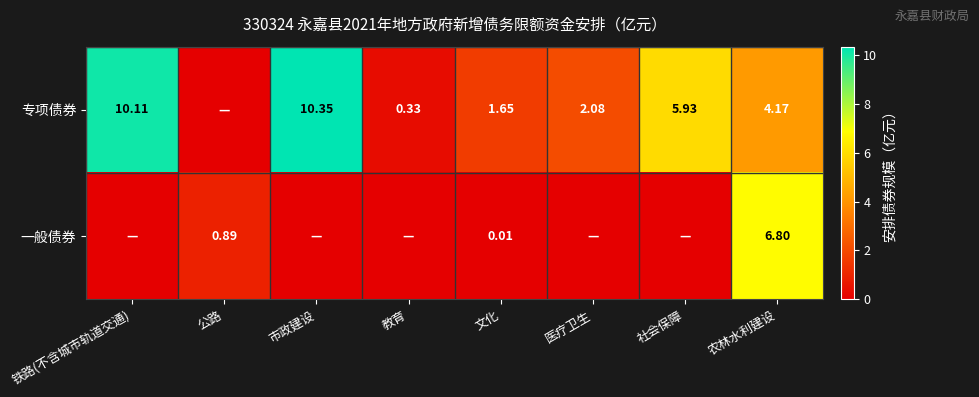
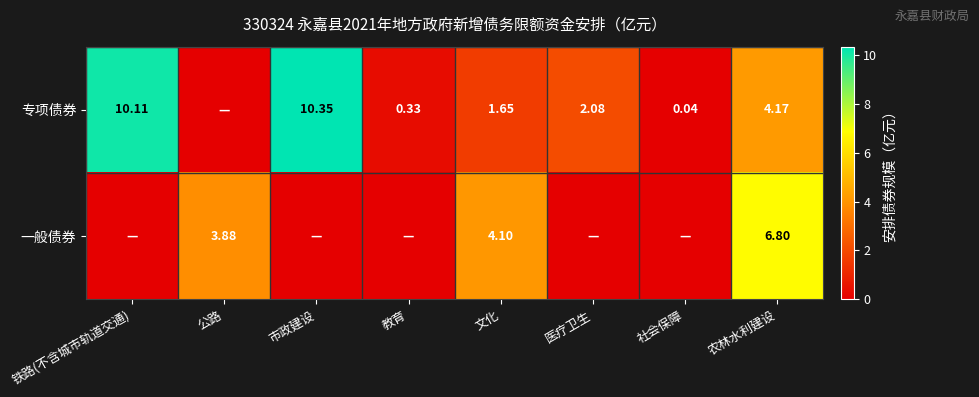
专项债券, 社会保障: 5.93 -> 0.04
一般债券, 公路: 0.89 -> 3.88
一般债券, 文化: 0.01 -> 4.10
